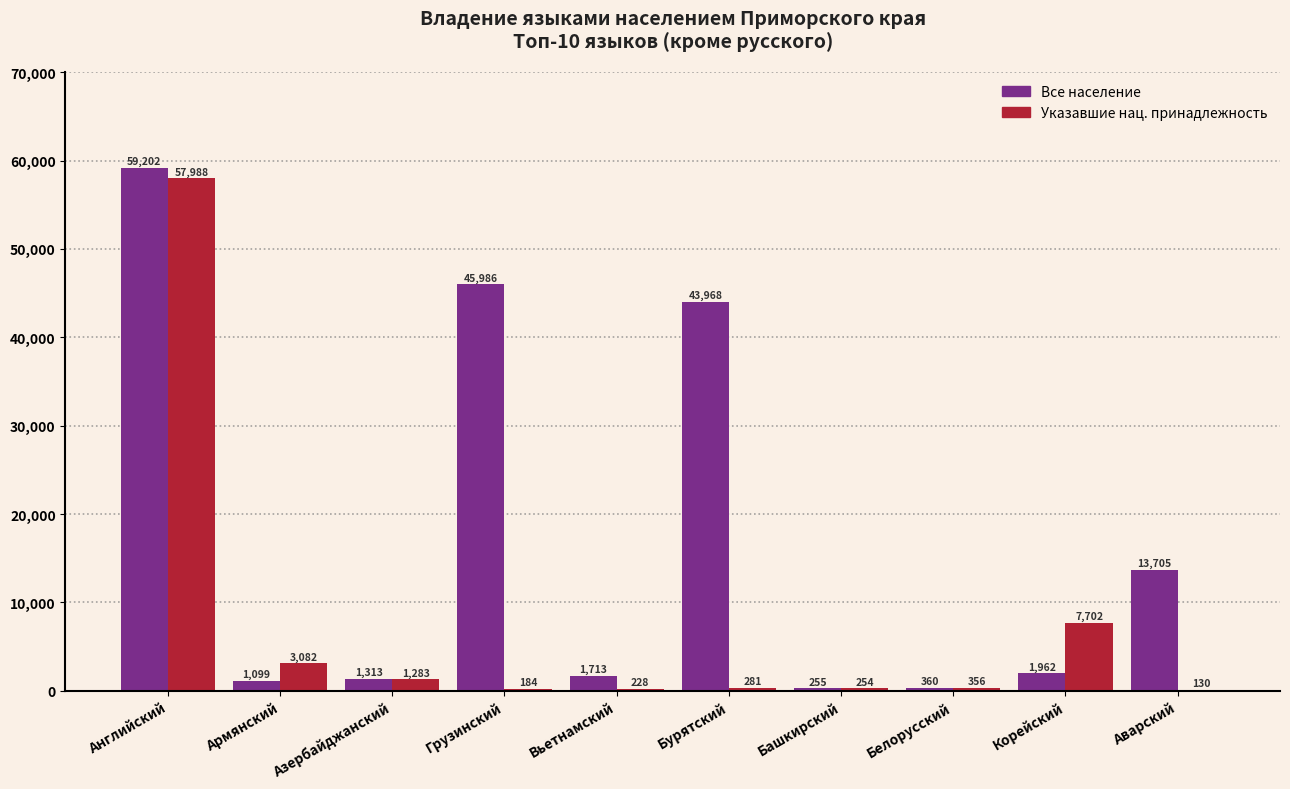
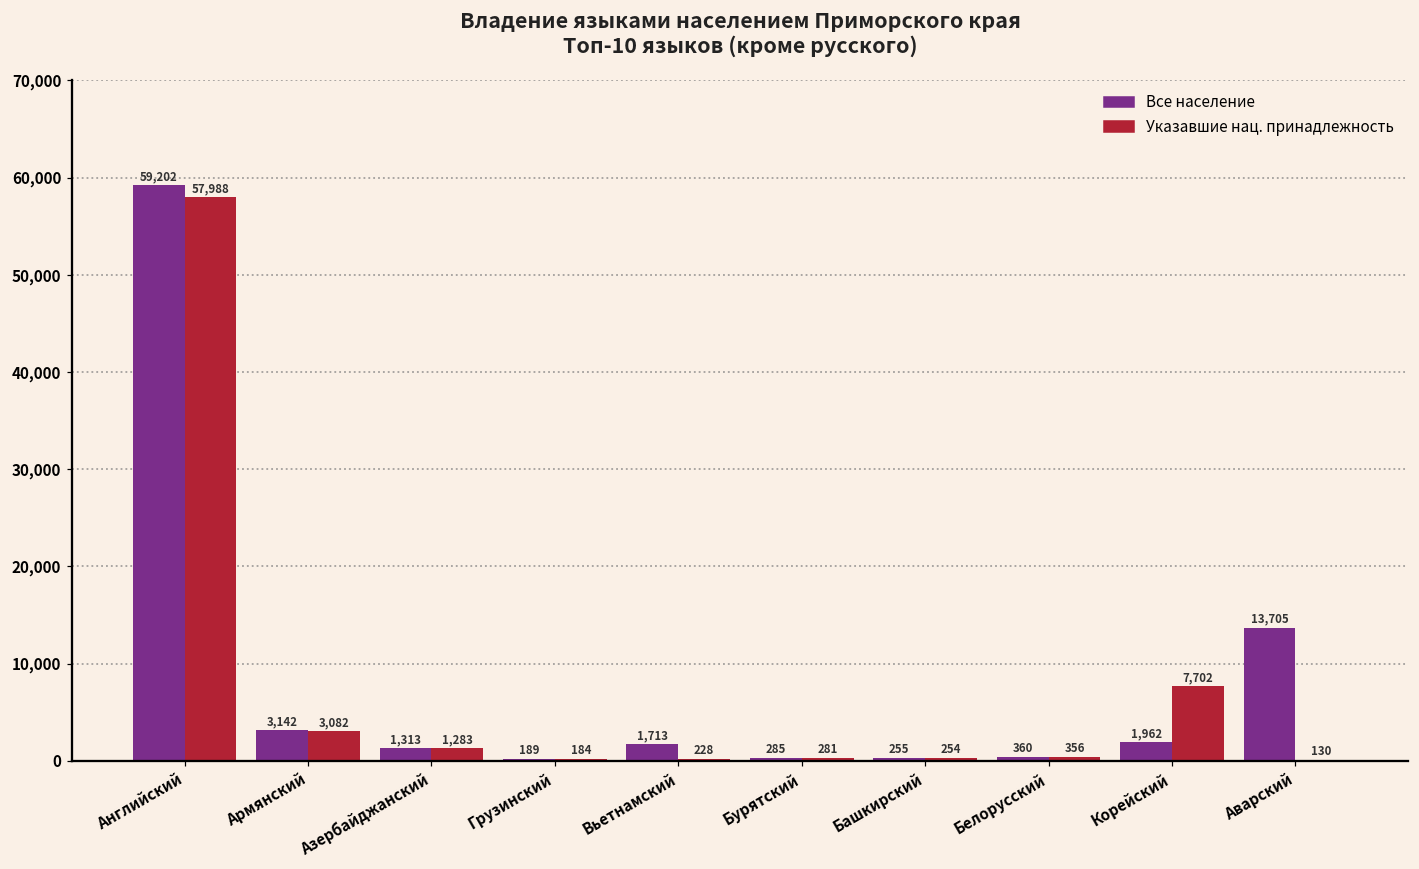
Все население, Армянский: 1,099 -> 3,142
Все население, Грузинский: 45,986 -> 189
Все население, Бурятский: 43,968 -> 285
